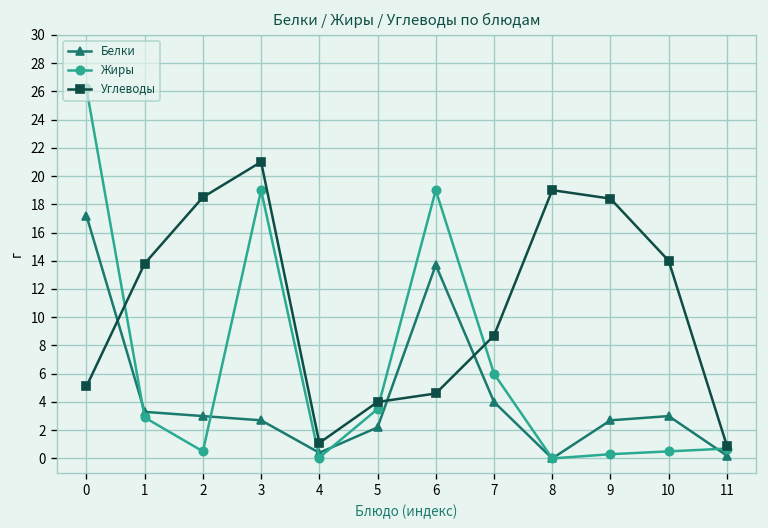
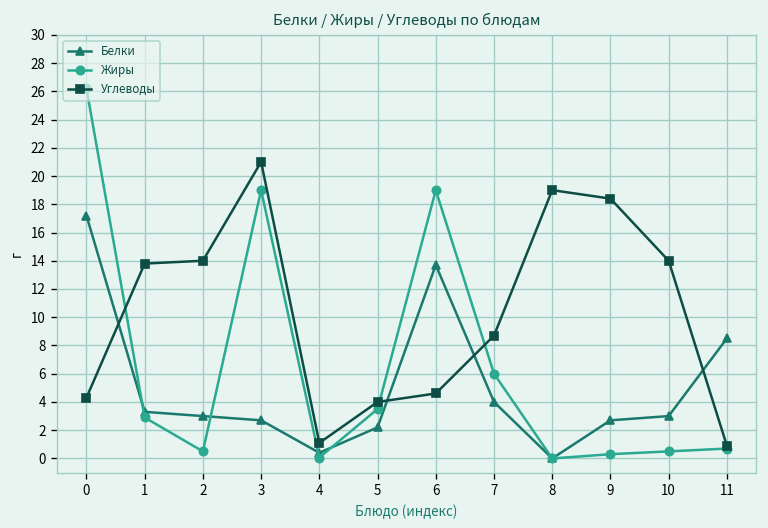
Углеводы, 0: 5.1 -> 4.3
Углеводы, 2: 18.5 -> 14.0
Белки, 11: 0.2 -> 8.5
